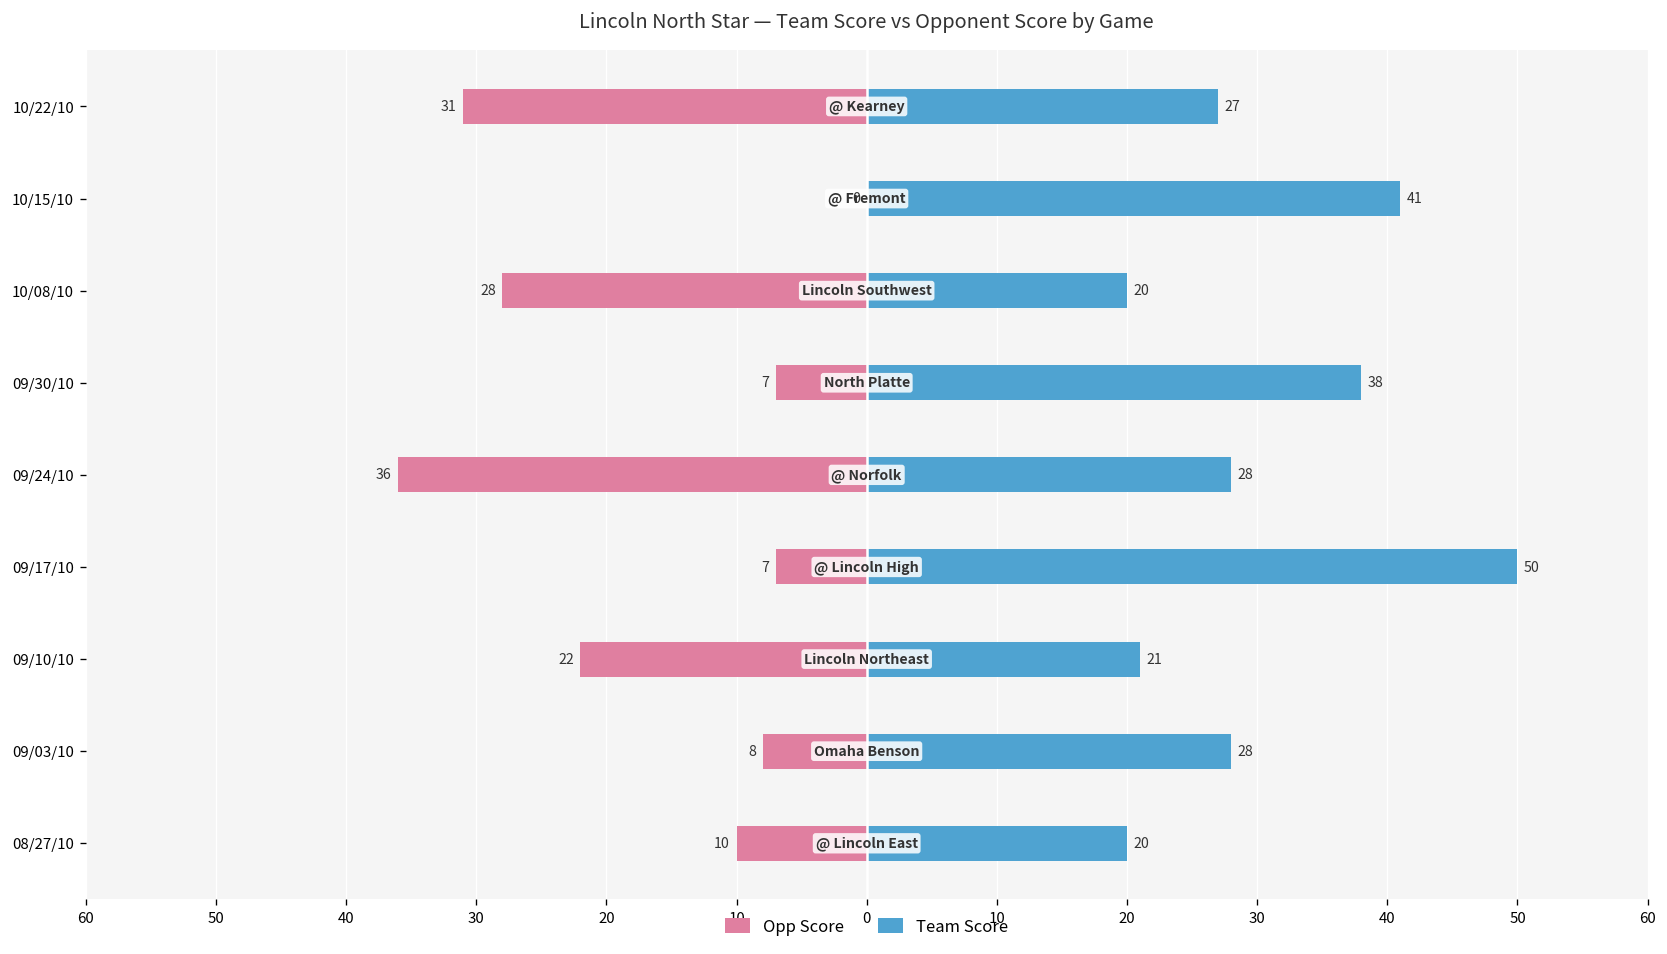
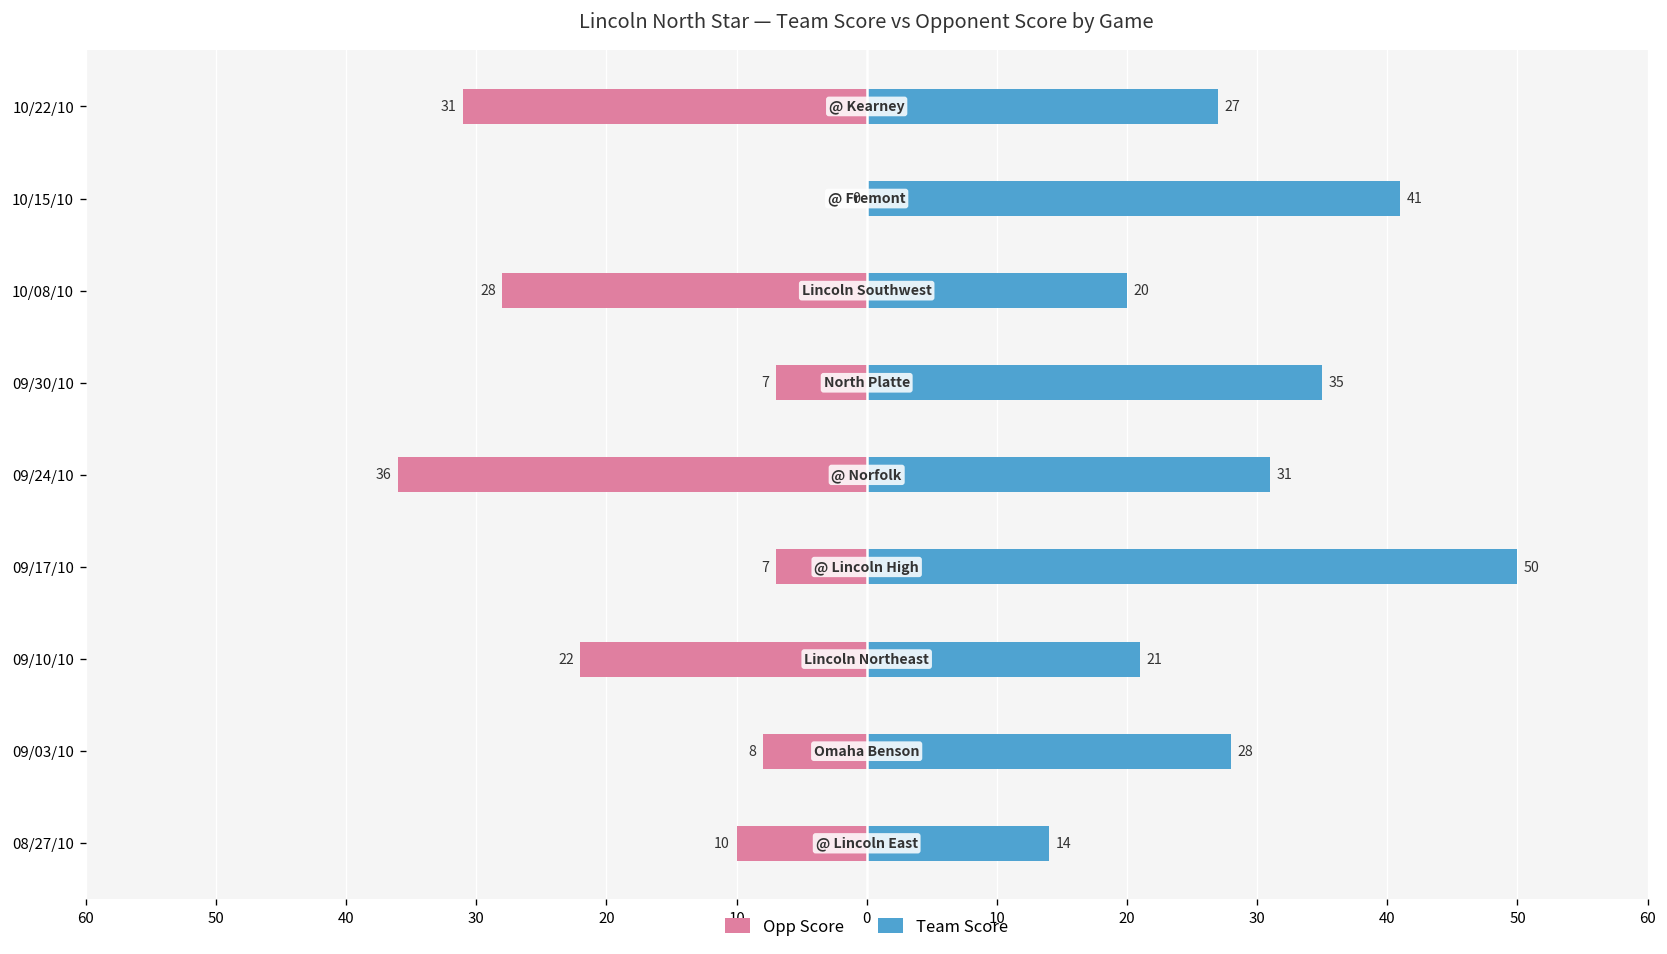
Team Score, 09/30/10: 38 -> 35
Team Score, 09/24/10: 28 -> 31
Team Score, 08/27/10: 20 -> 14
